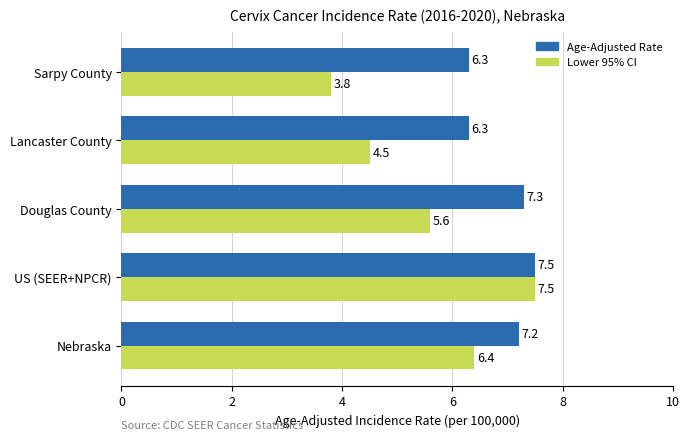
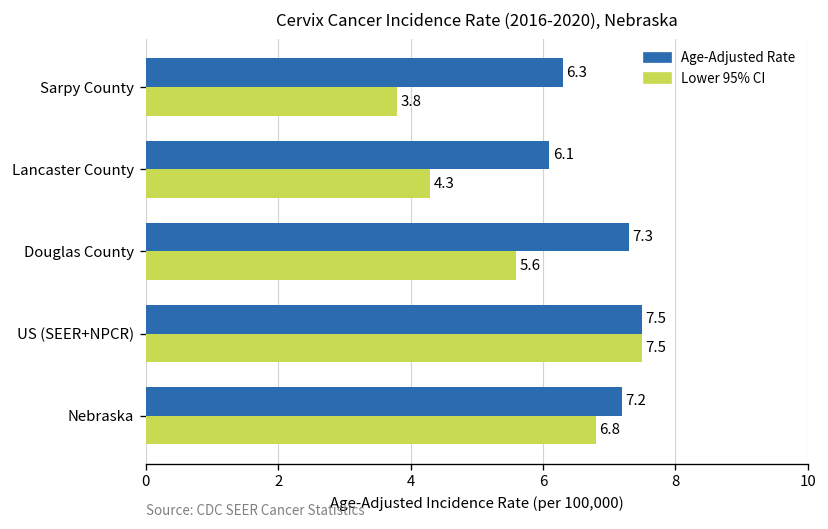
Age-Adjusted Rate, Lancaster County: 6.3 -> 6.1
Lower 95% CI, Lancaster County: 4.5 -> 4.3
Lower 95% CI, Nebraska: 6.4 -> 6.8
